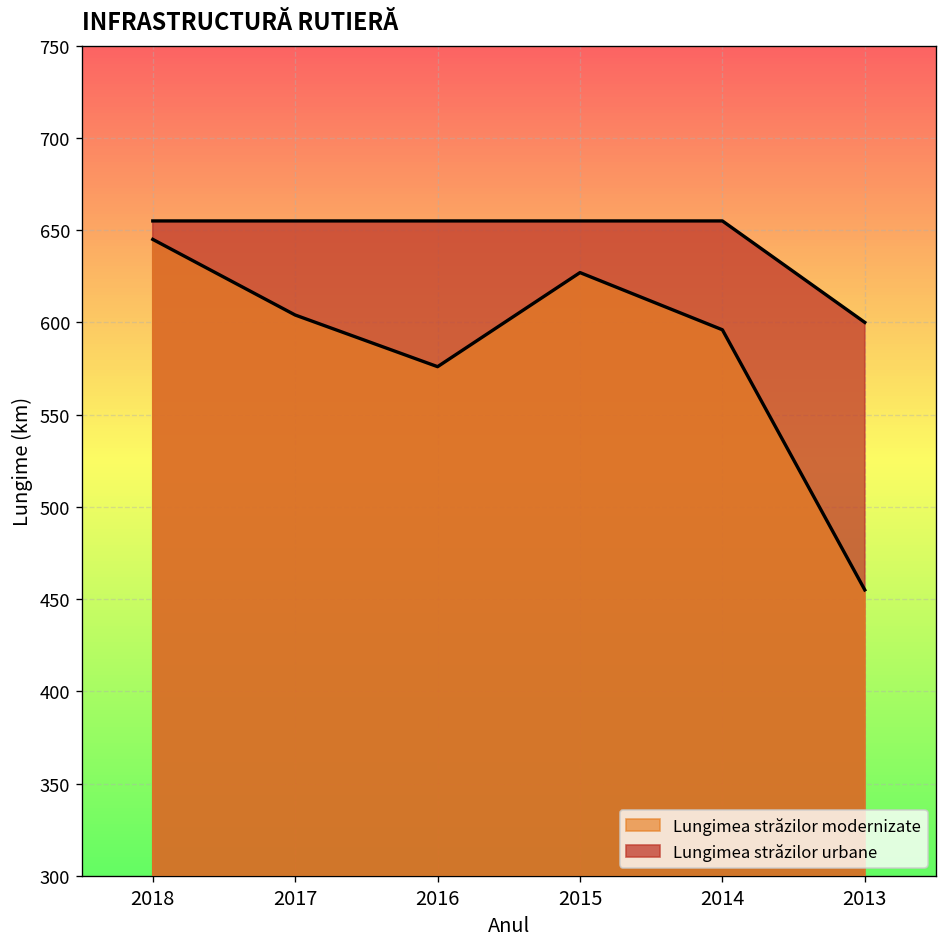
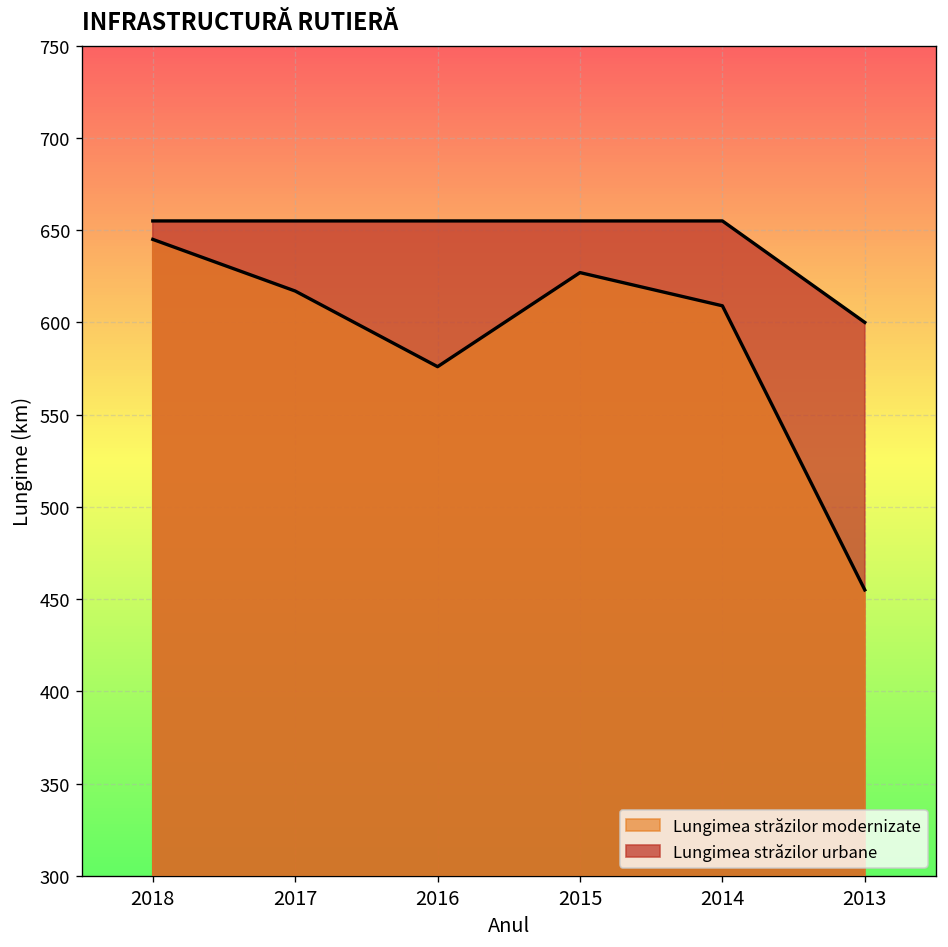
Lungimea străzilor modernizate, 2017: 604 -> 617
Lungimea străzilor modernizate, 2014: 596 -> 609
